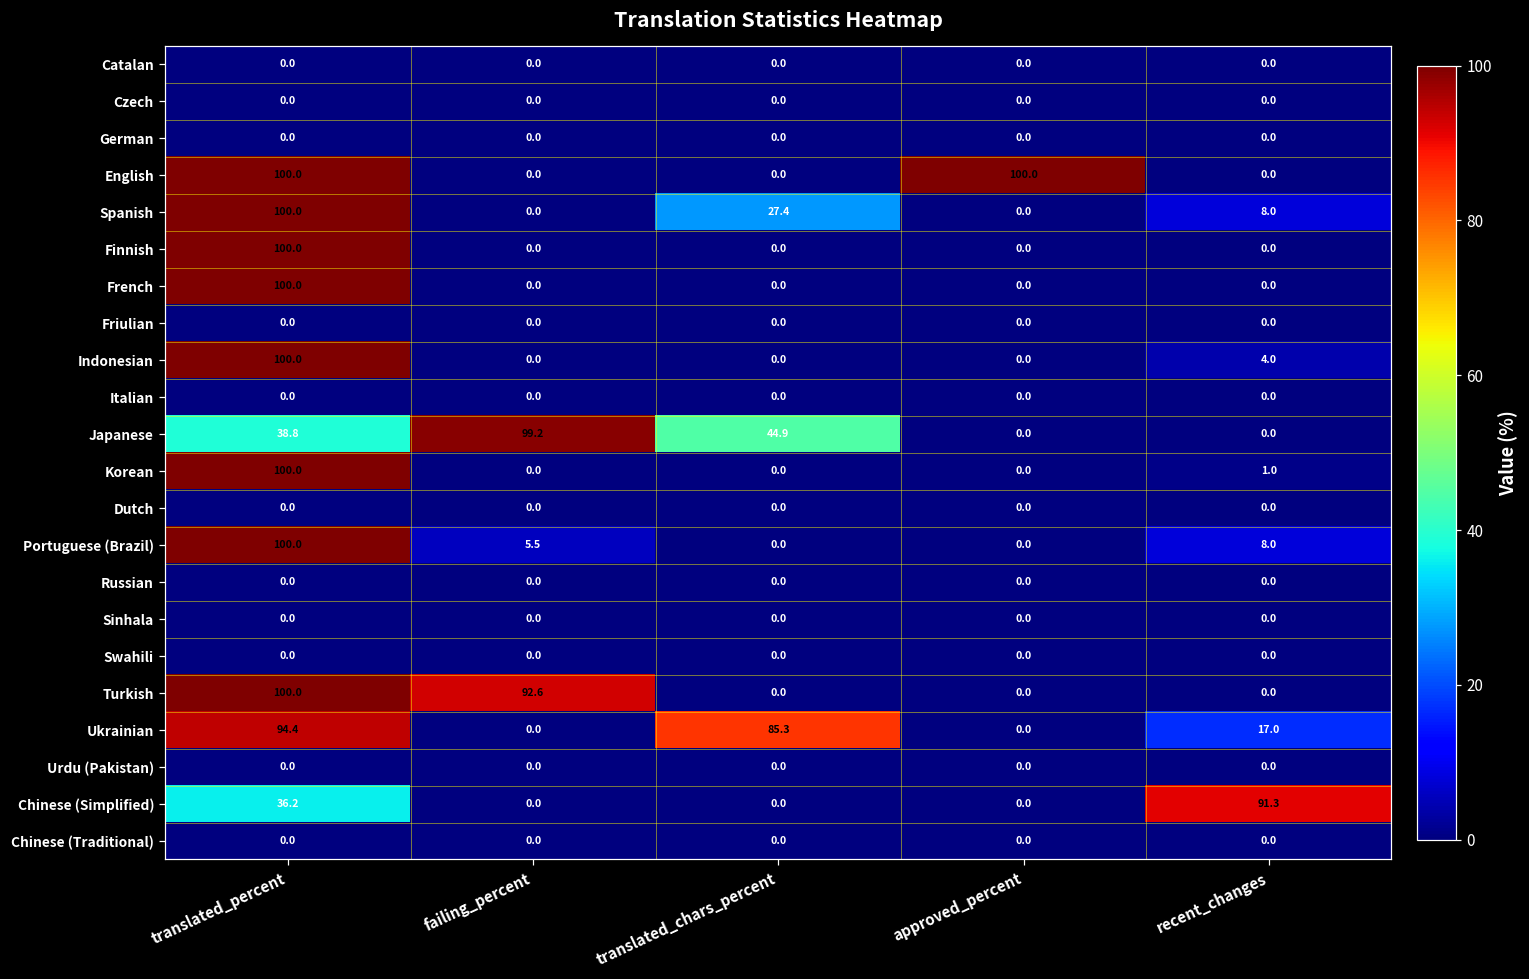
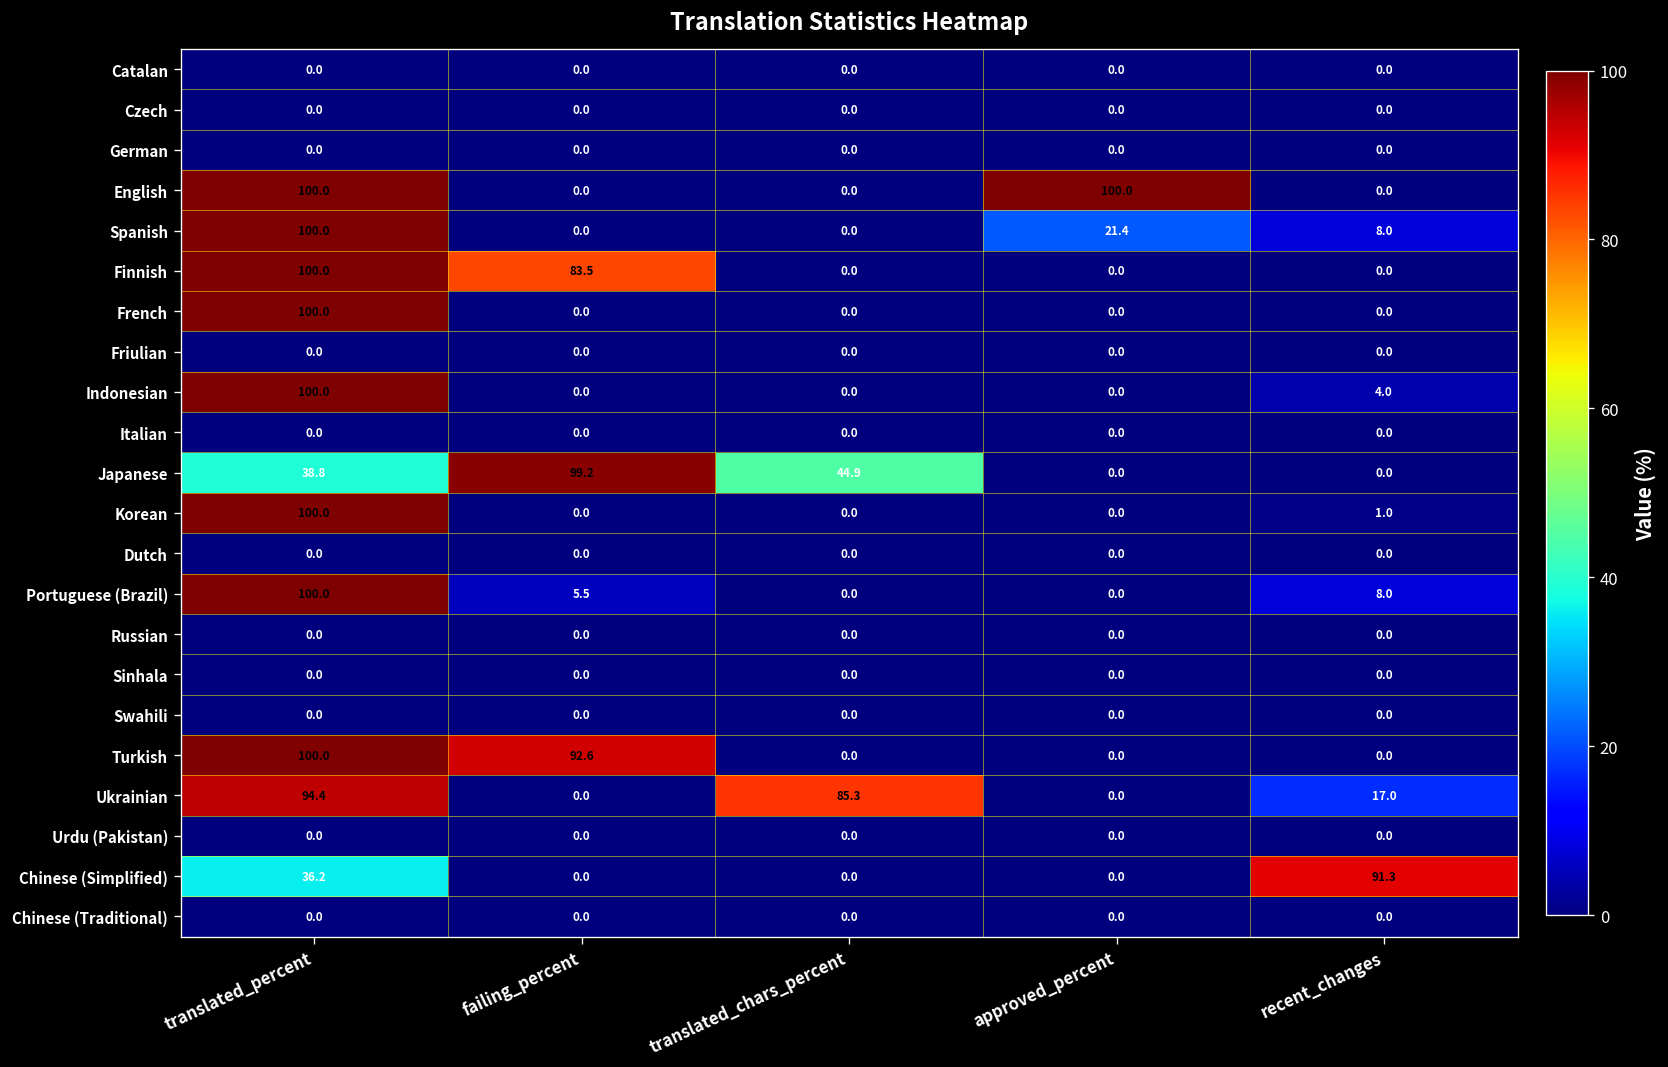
Spanish, translated_chars_percent: 27.4 -> 0.0
Spanish, approved_percent: 0.0 -> 21.4
Finnish, failing_percent: 0.0 -> 83.5
